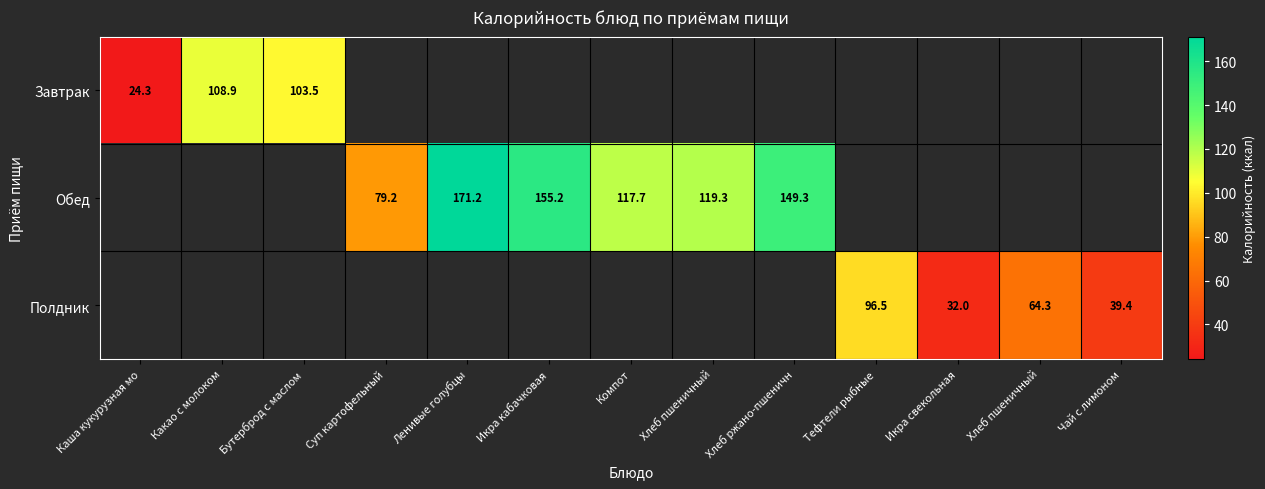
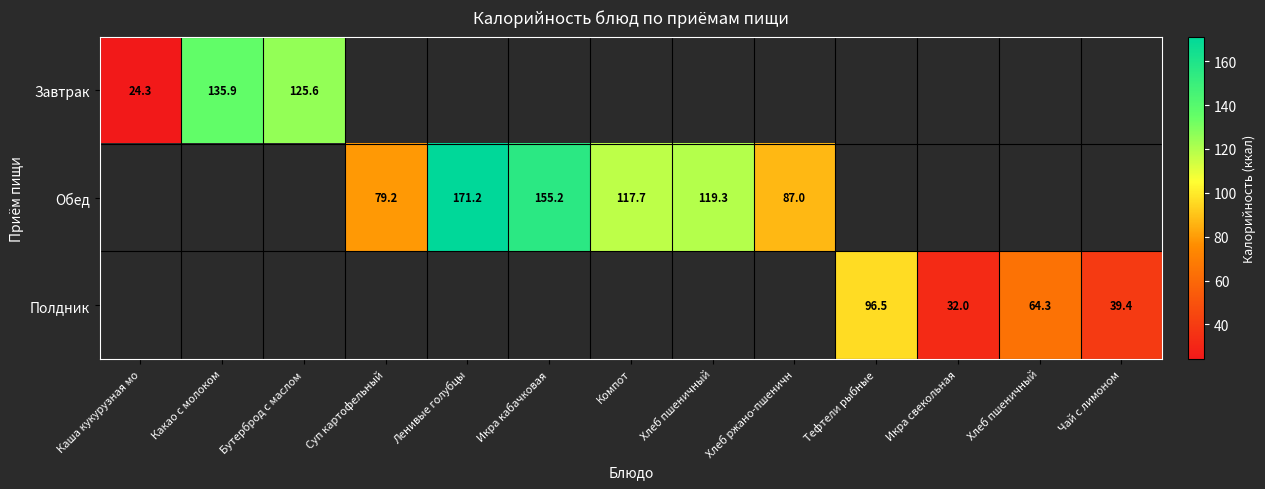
Завтрак, Какао с молоком: 108.9 -> 135.9
Завтрак, Бутерброд с маслом: 103.5 -> 125.6
Обед, Хлеб ржано-пшеничн: 149.3 -> 87.0
